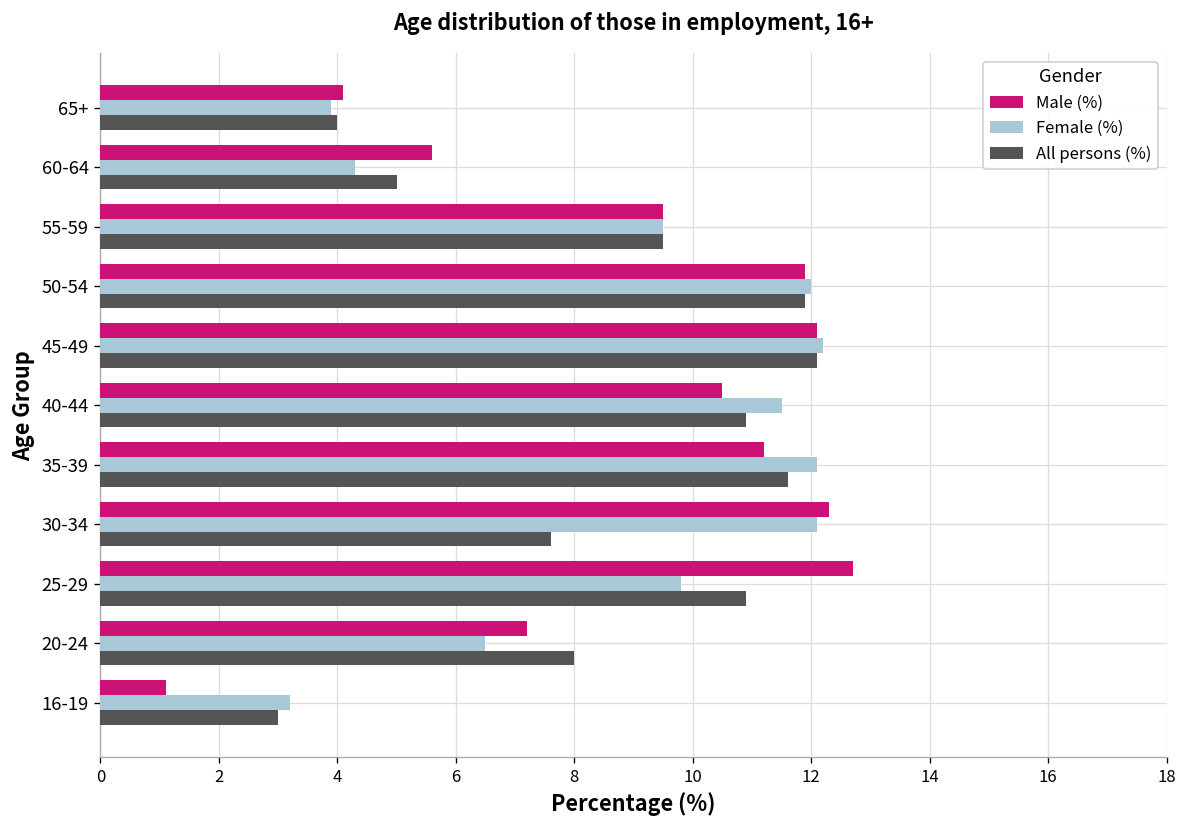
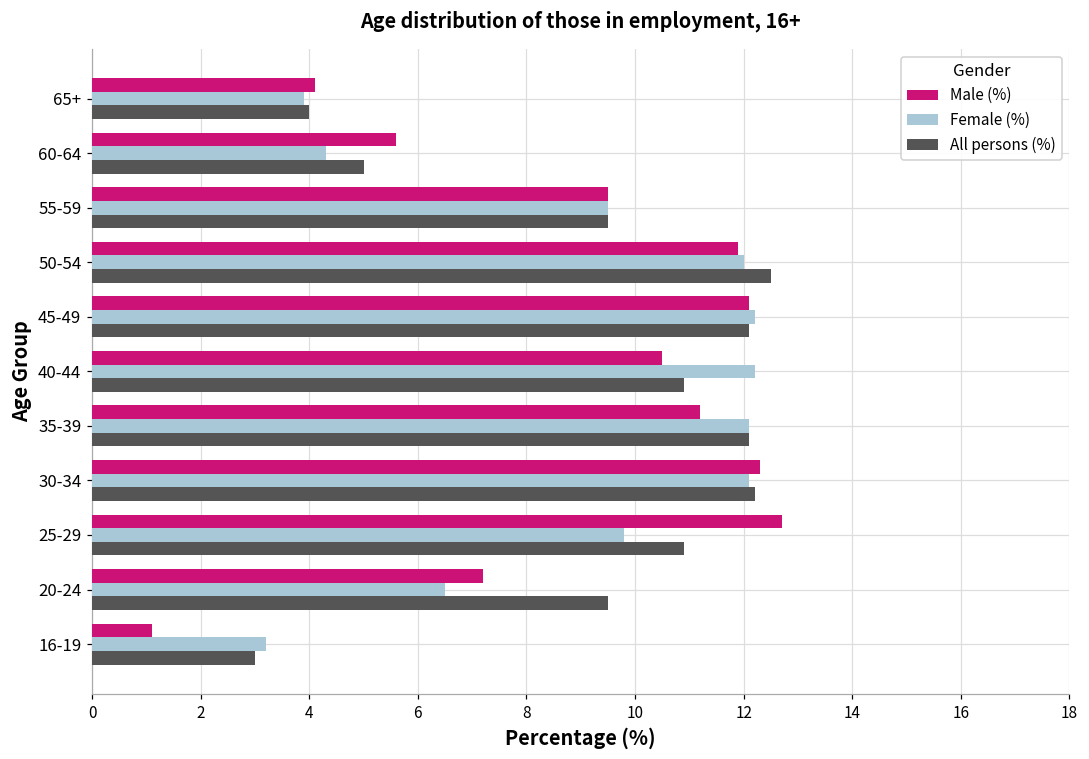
All persons (%), 50-54: 11.9 -> 12.5
Female (%), 40-44: 11.5 -> 12.2
All persons (%), 35-39: 11.6 -> 12.1
All persons (%), 30-34: 7.6 -> 12.2
All persons (%), 20-24: 8.0 -> 9.5
